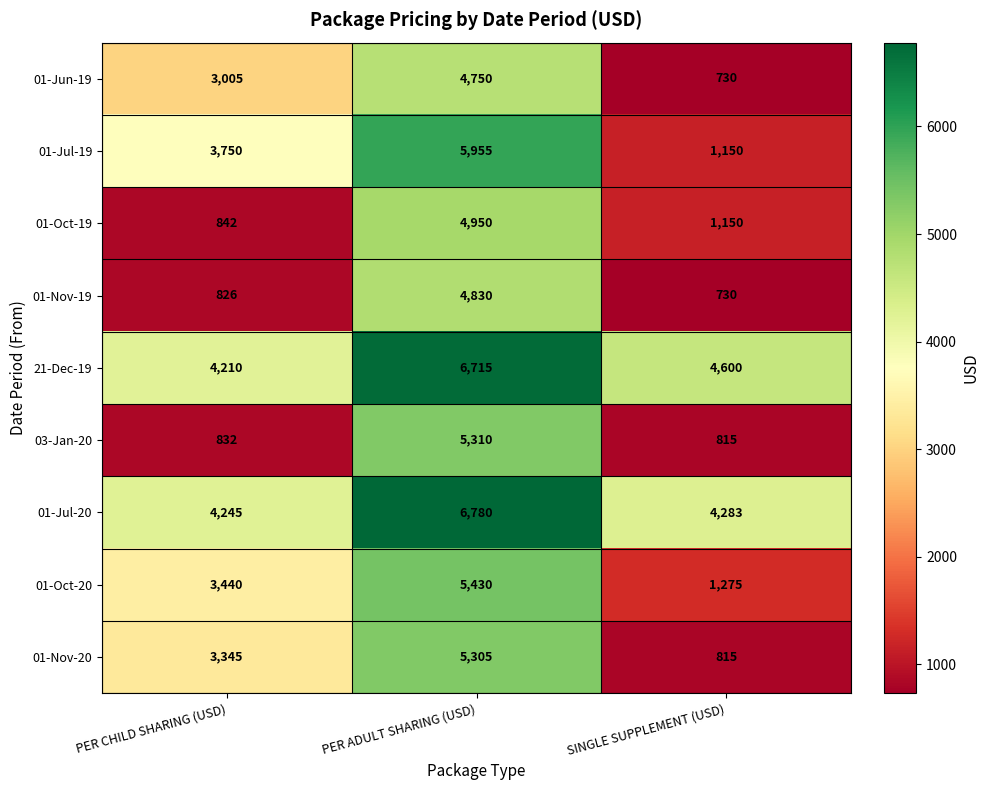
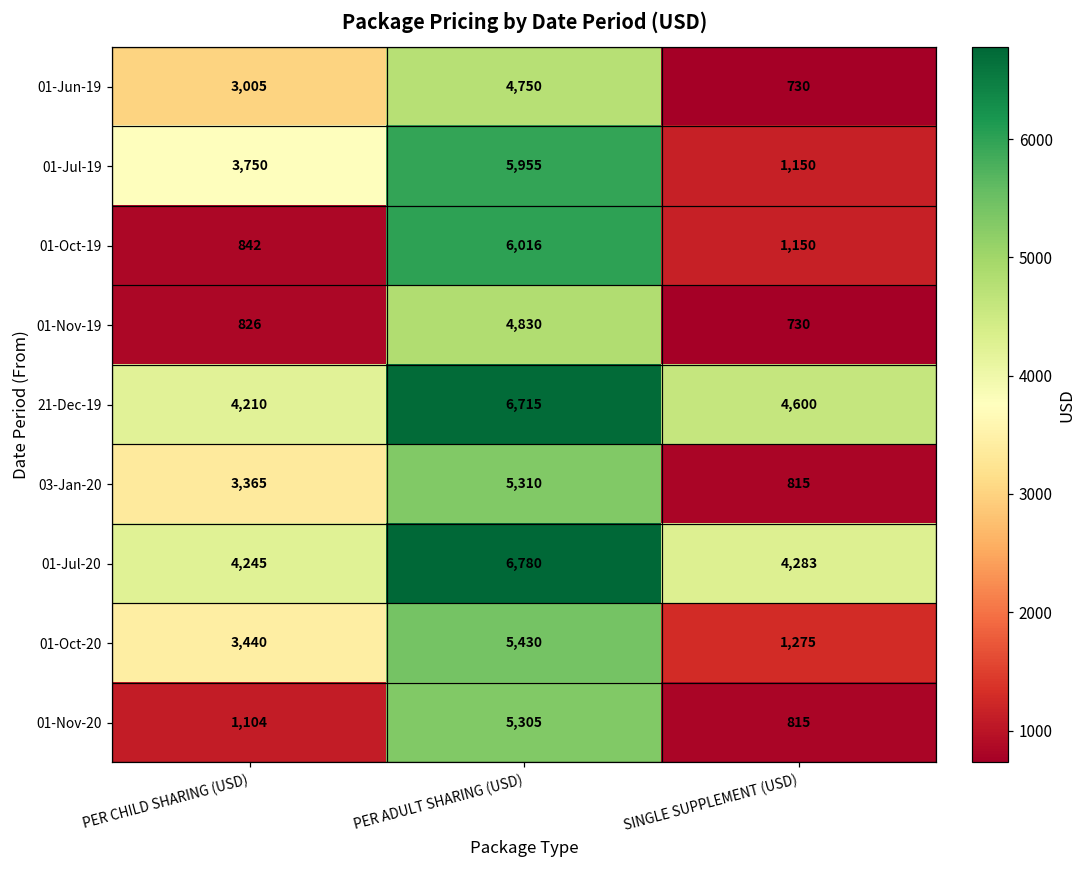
01-Oct-19, PER ADULT SHARING (USD): 4,950 -> 6,016
03-Jan-20, PER CHILD SHARING (USD): 832 -> 3,365
01-Nov-20, PER CHILD SHARING (USD): 3,345 -> 1,104
